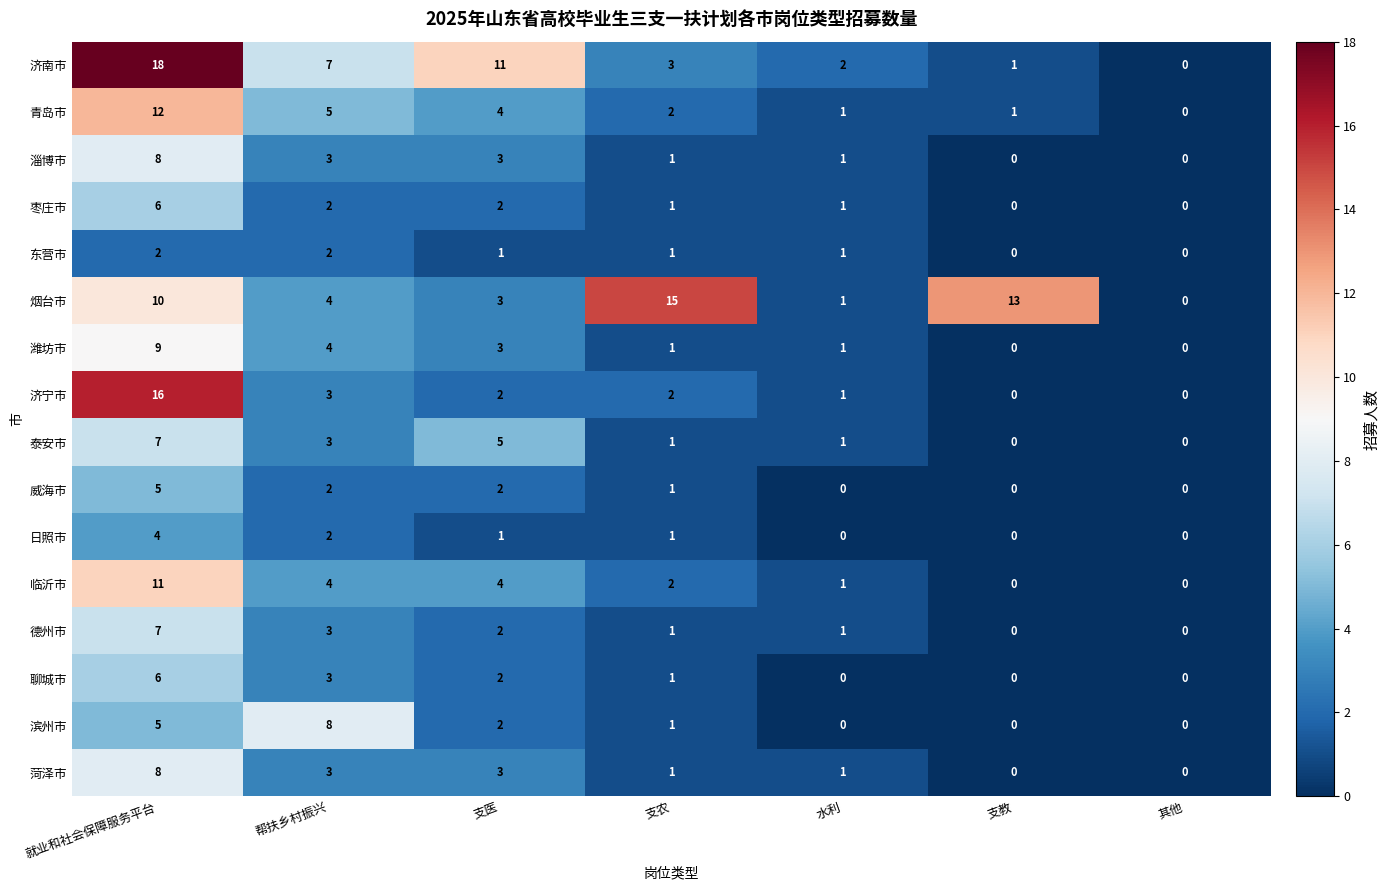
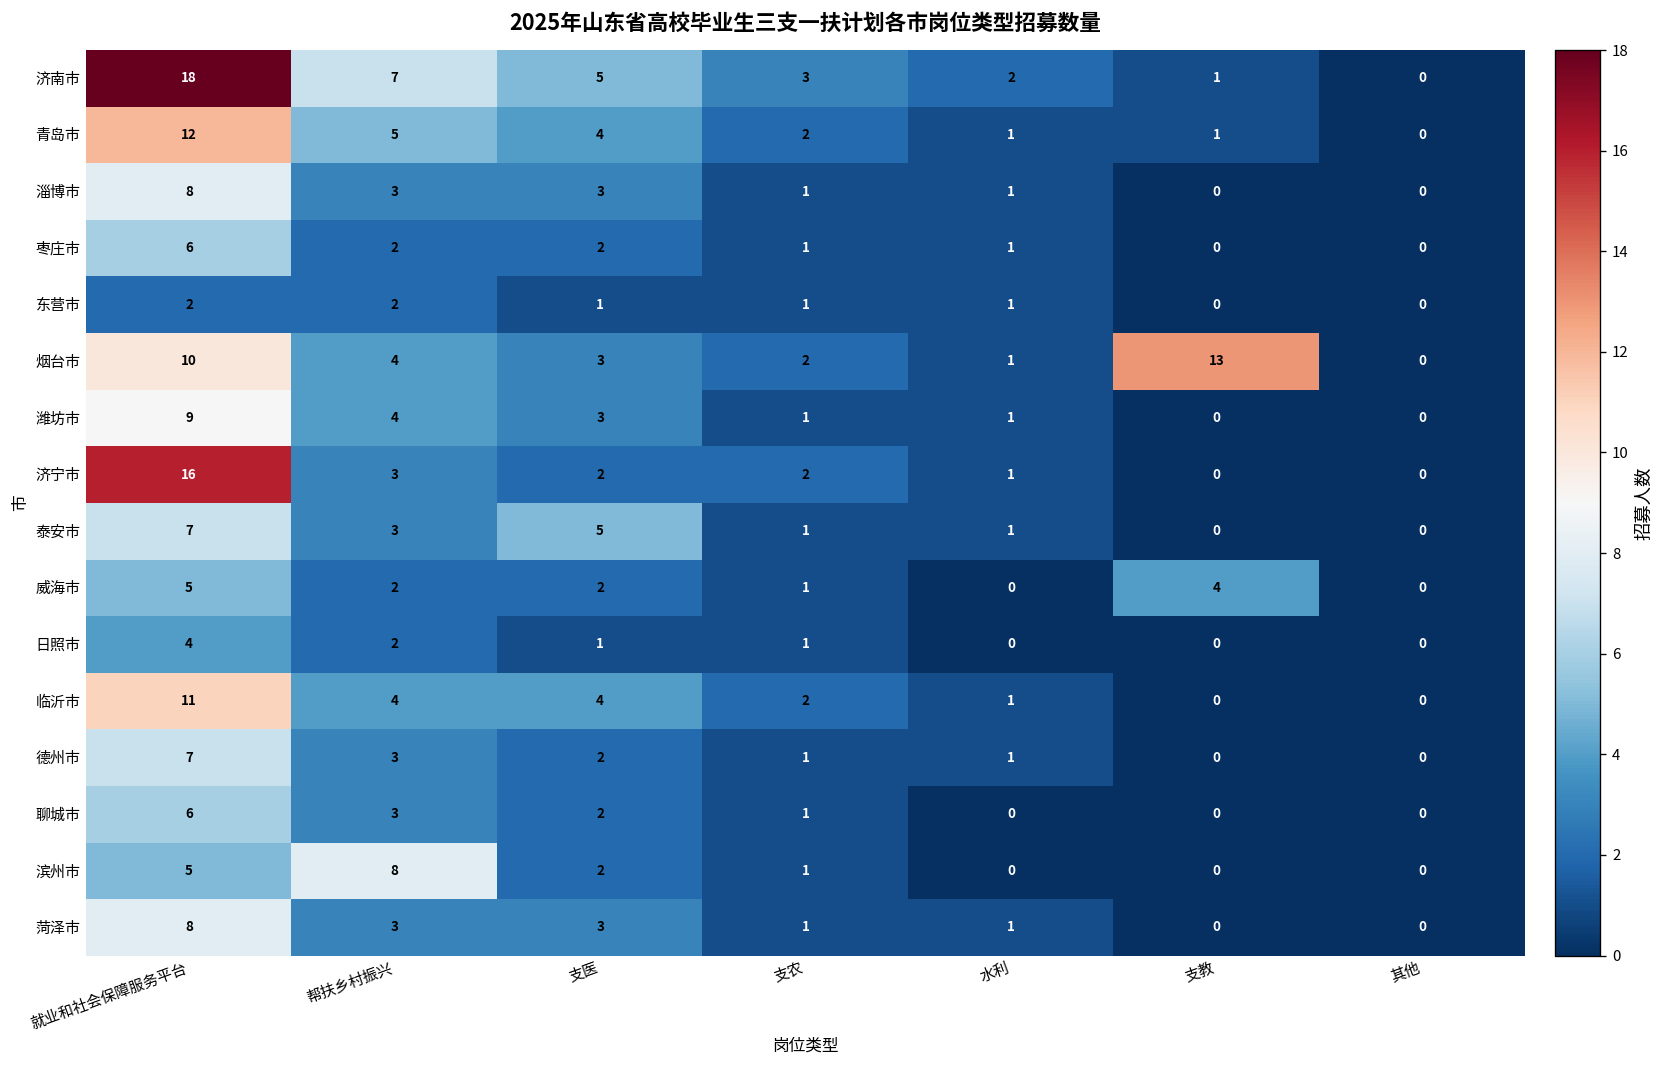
济南市, 支医: 11 -> 5
烟台市, 支农: 15 -> 2
威海市, 支教: 0 -> 4
